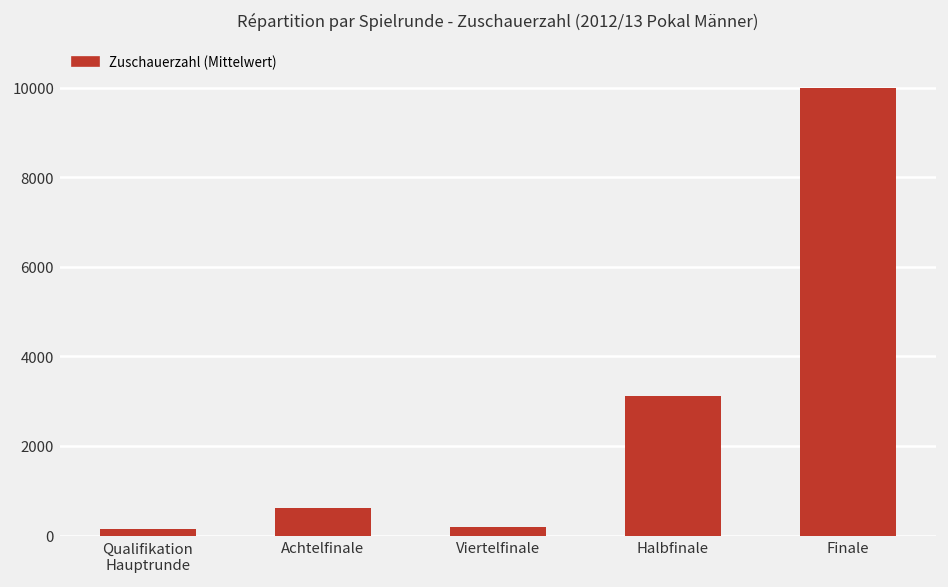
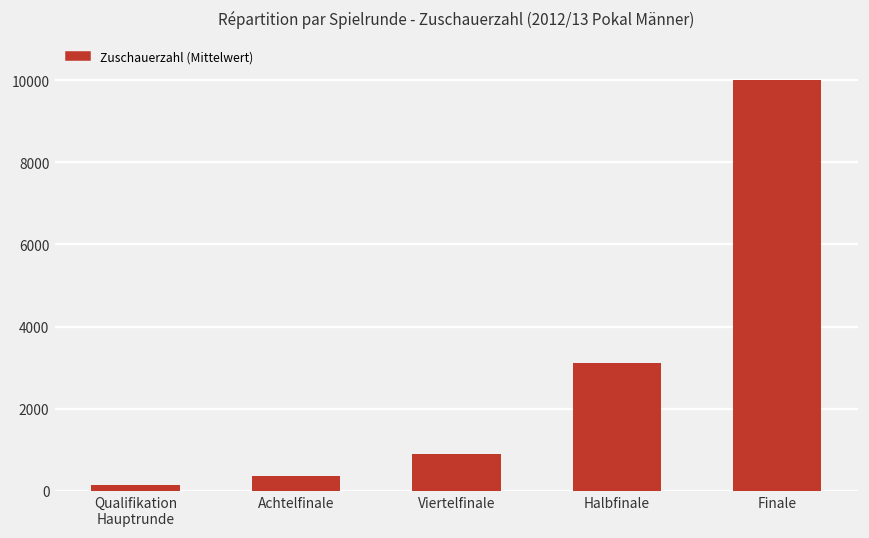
Achtelfinale: 600 -> 400
Viertelfinale: 200 -> 900
